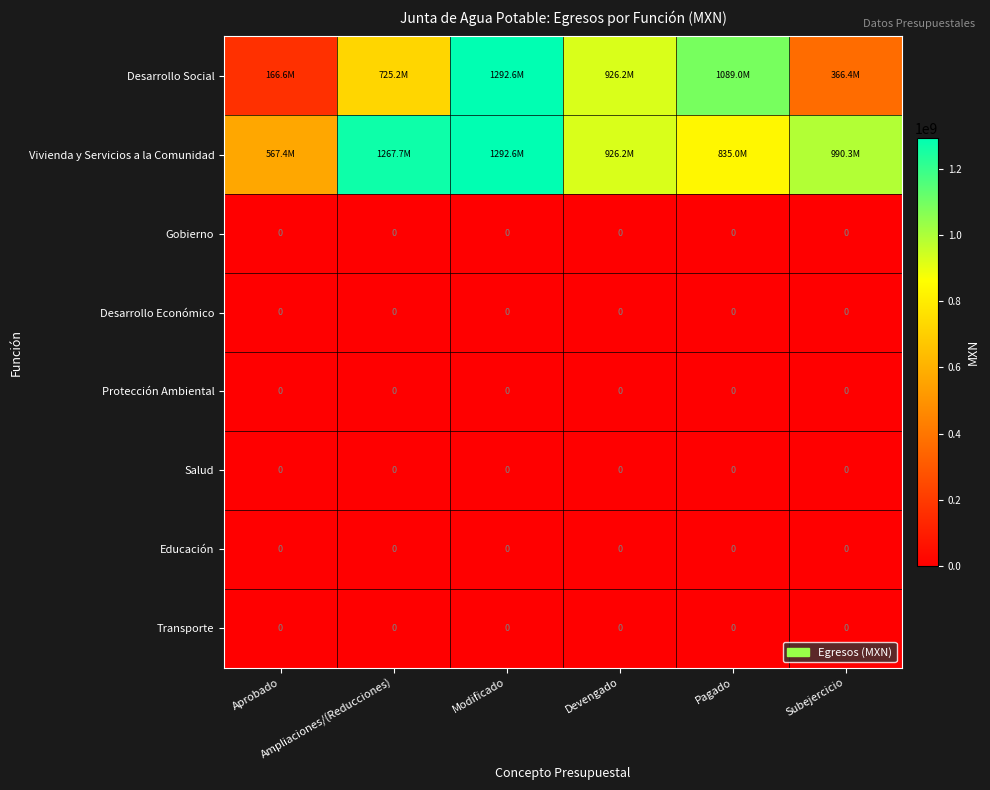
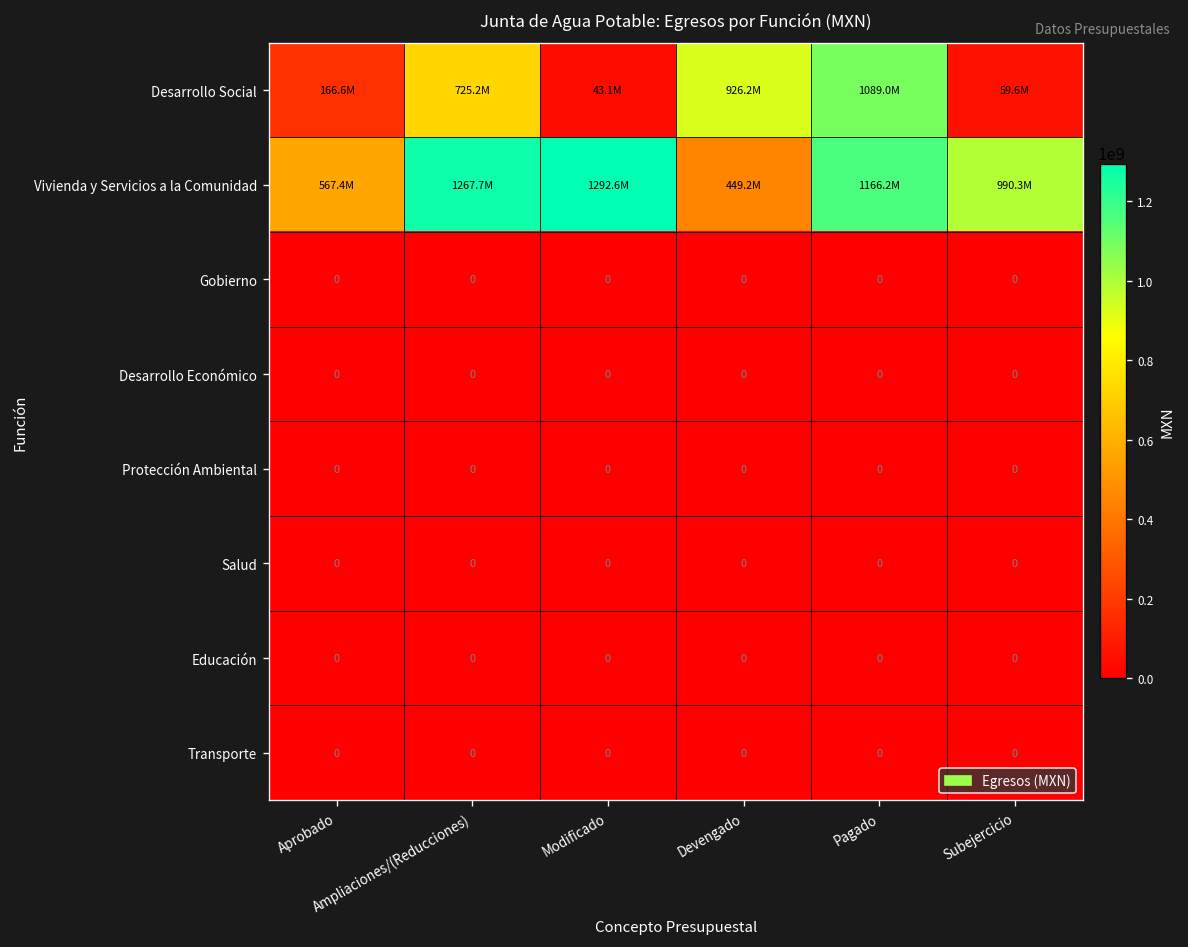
Desarrollo Social, Modificado: 1292.6M -> 43.1M
Desarrollo Social, Subejercicio: 366.4M -> 59.6M
Vivienda y Servicios a la Comunidad, Devengado: 926.2M -> 449.2M
Vivienda y Servicios a la Comunidad, Pagado: 835.0M -> 1166.2M
